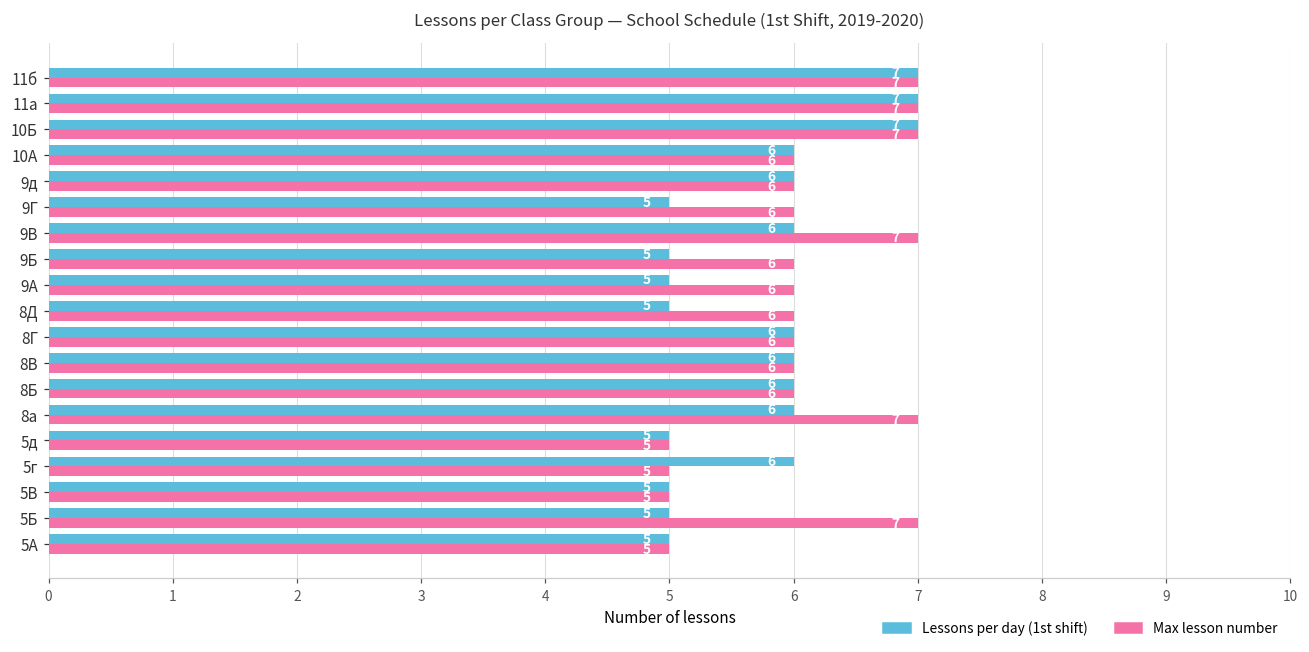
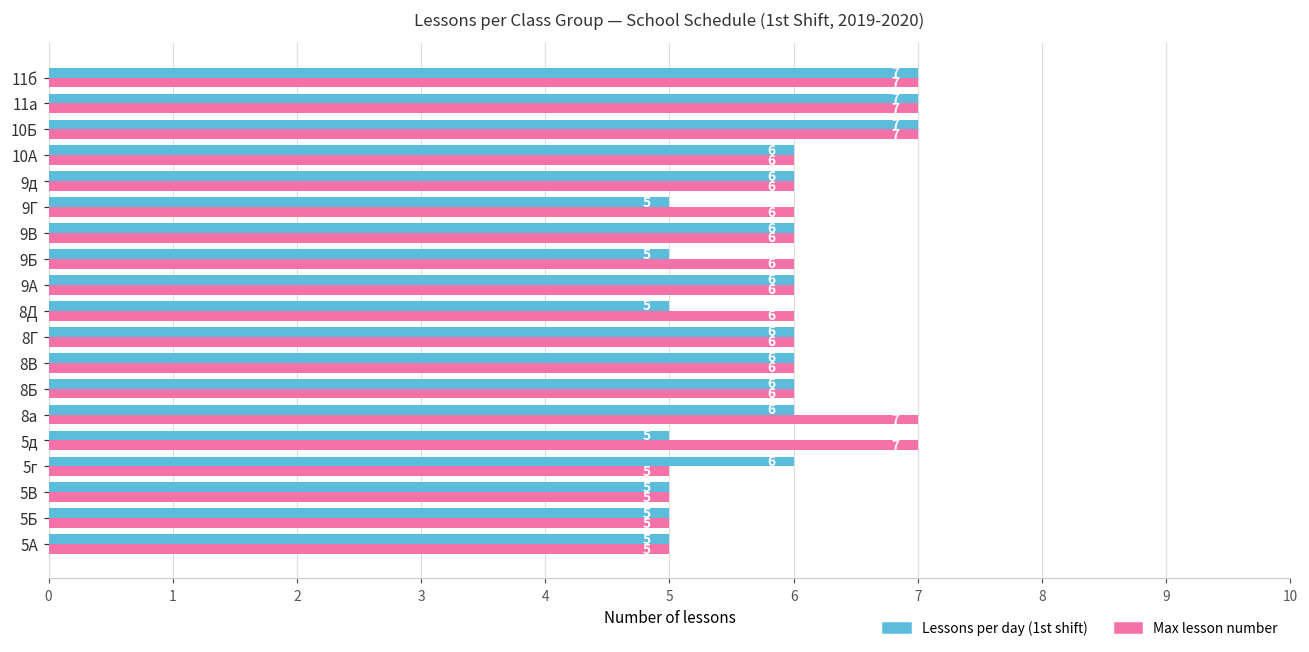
Max lesson number, 9В: 7 -> 6
Lessons per day (1st shift), 9А: 5 -> 6
Max lesson number, 5д: 5 -> 7
Max lesson number, 5Б: 7 -> 5
